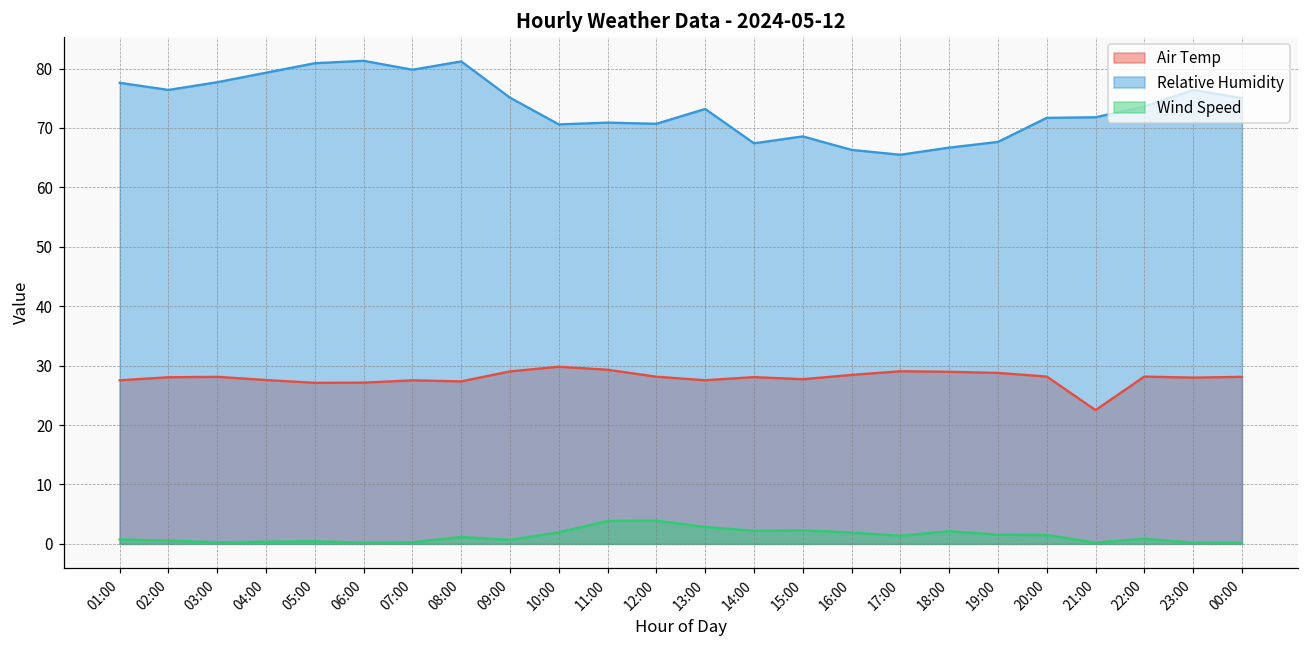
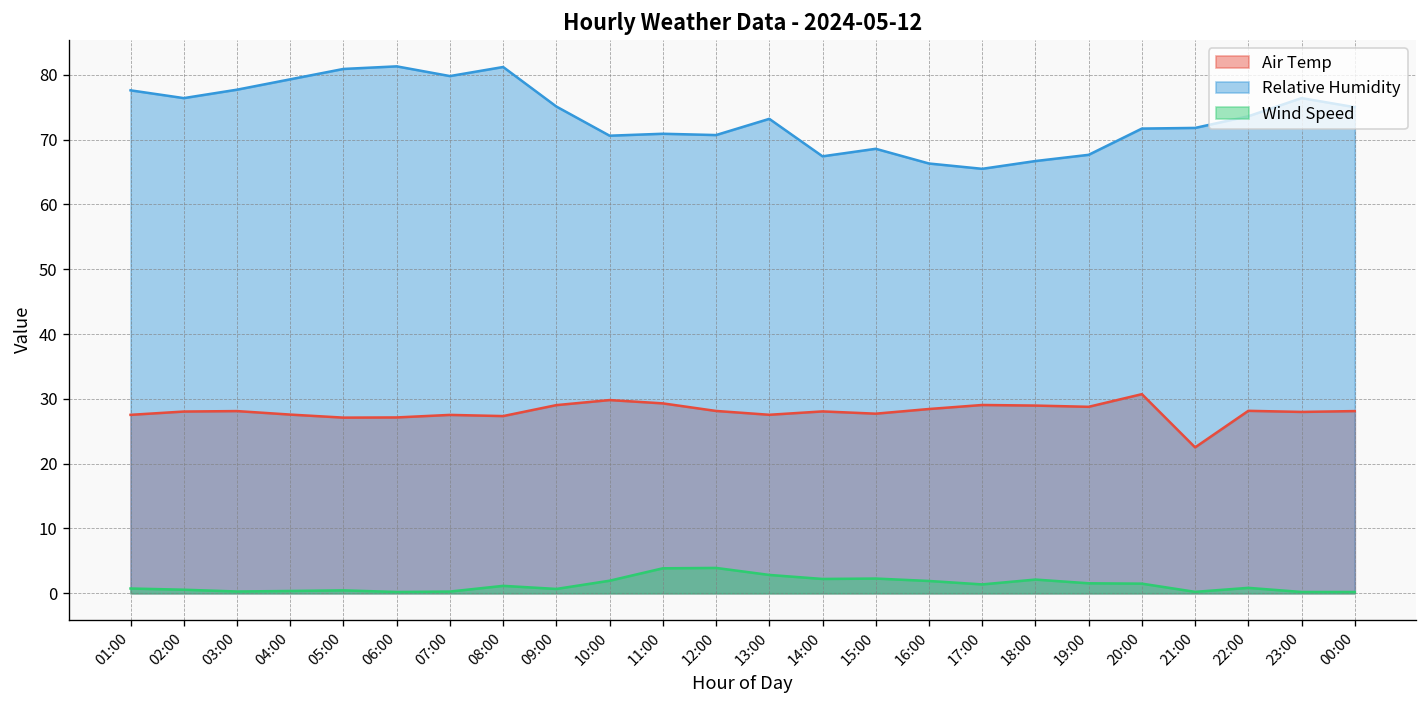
Air Temp, 20:00: 28 -> 31
